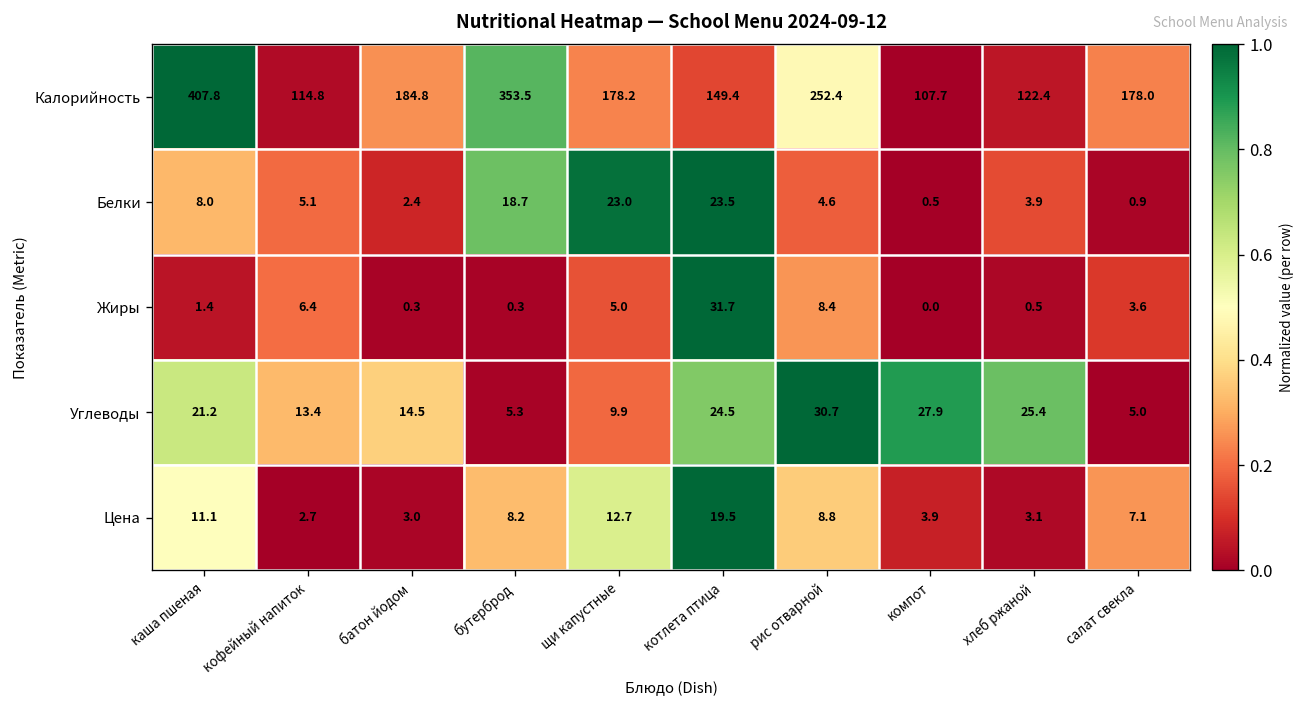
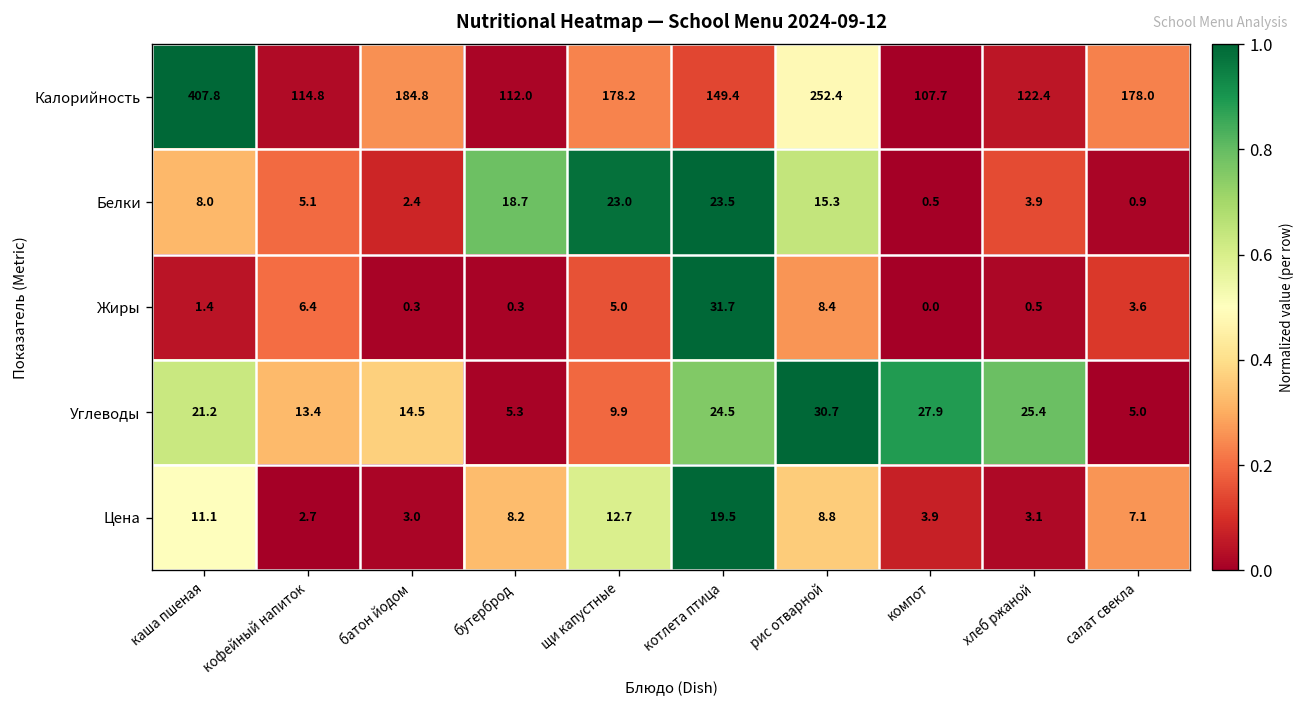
Калорийность, бутерброд: 353.5 -> 112.0
Белки, рис отварной: 4.6 -> 15.3
